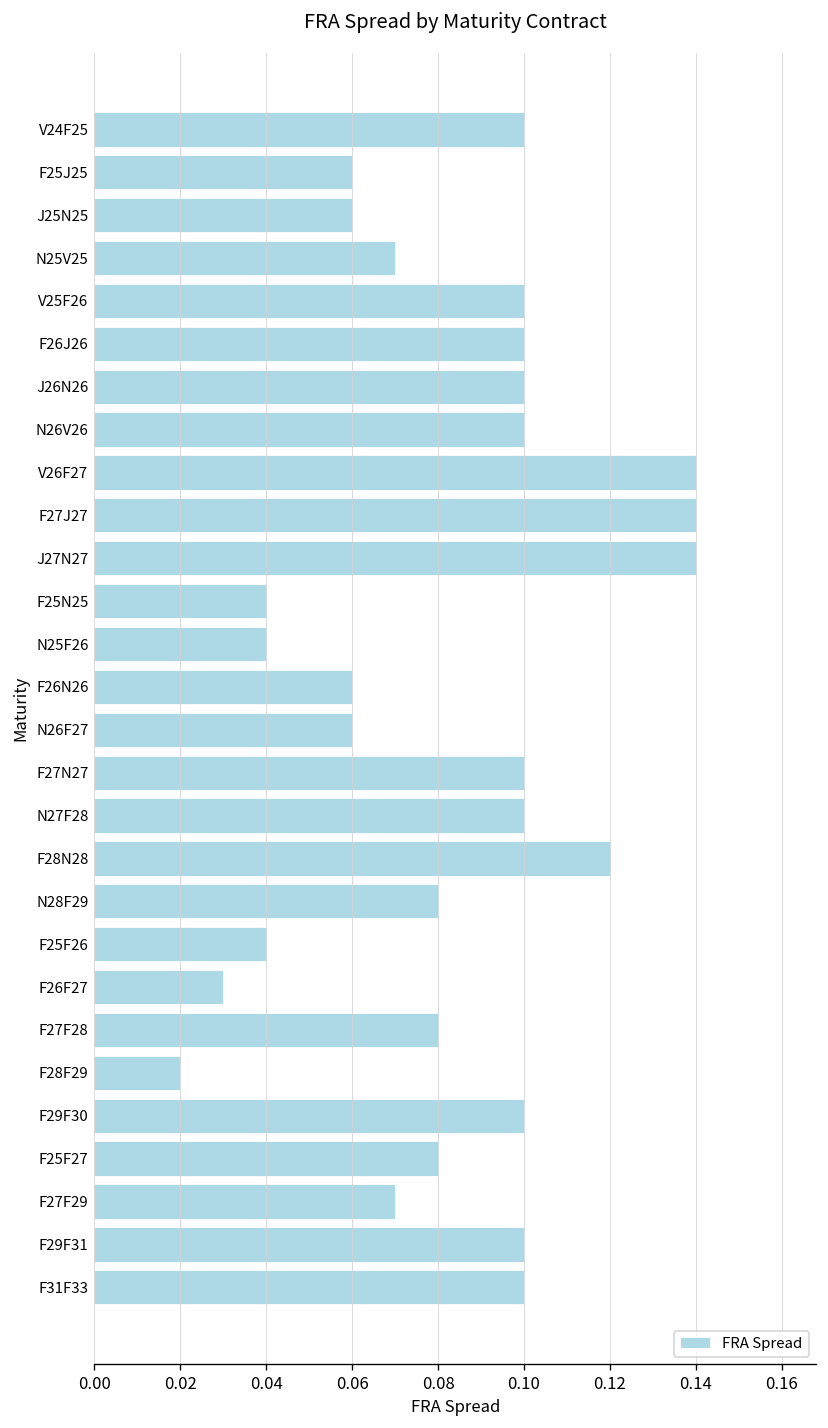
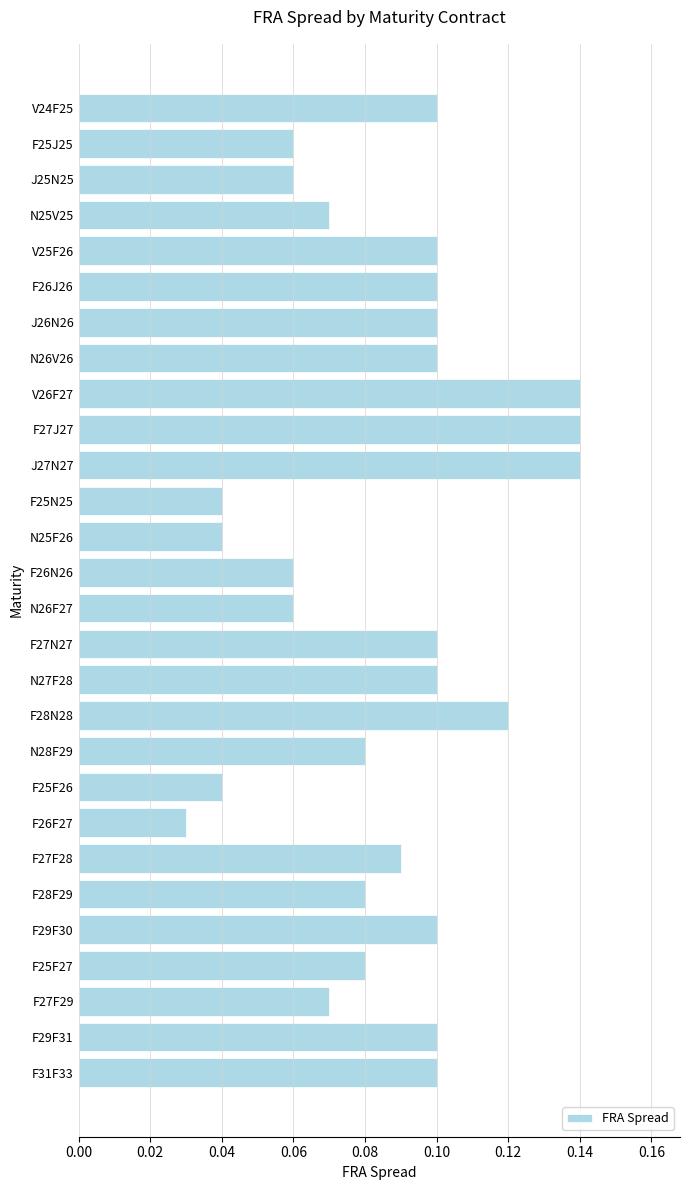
F27F28: 0.08 -> 0.09
F28F29: 0.02 -> 0.08
